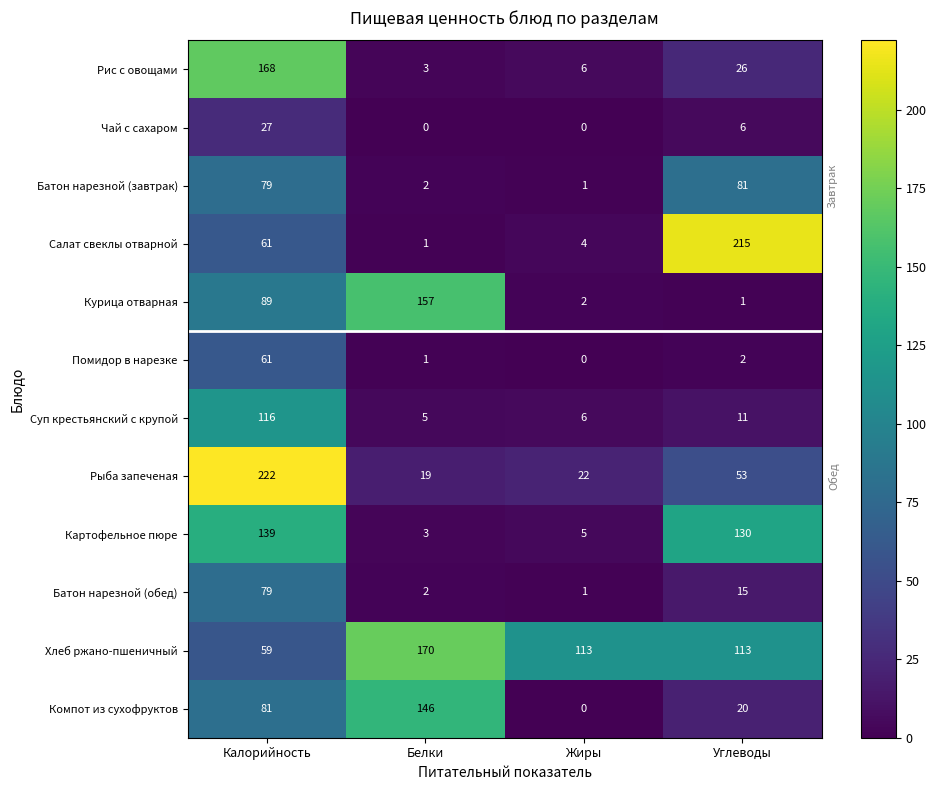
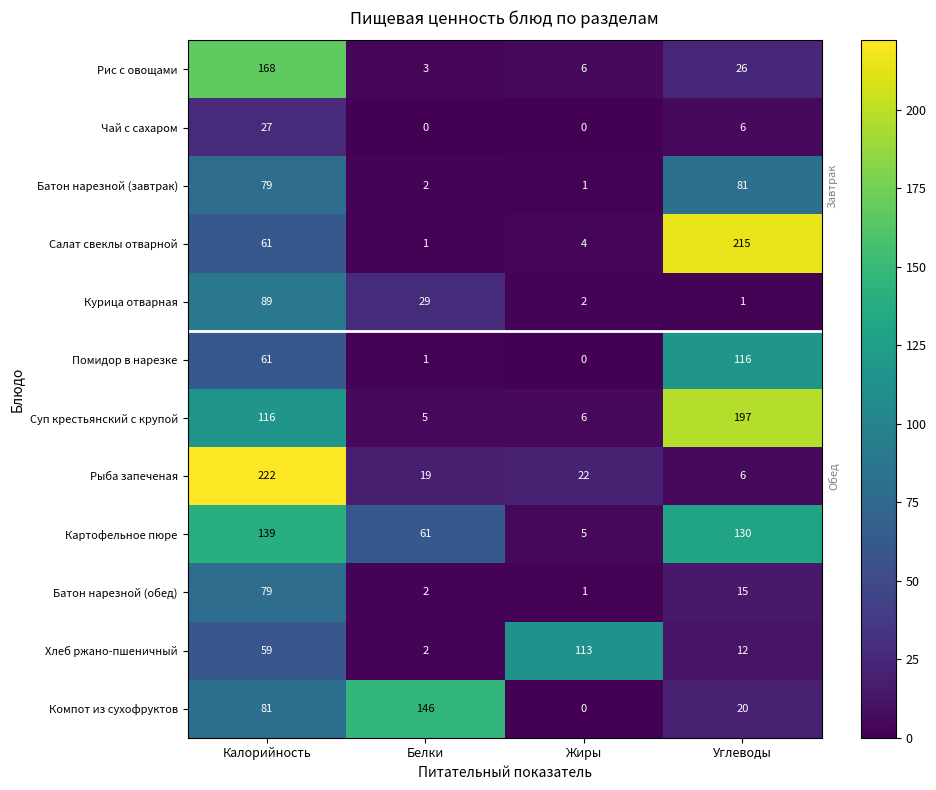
Курица отварная, Белки: 157 -> 29
Помидор в нарезке, Углеводы: 2 -> 116
Суп крестьянский с крупой, Углеводы: 11 -> 197
Рыба запеченая, Углеводы: 53 -> 6
Картофельное пюре, Белки: 3 -> 61
Хлеб ржано-пшеничный, Белки: 170 -> 2
Хлеб ржано-пшеничный, Углеводы: 113 -> 12
